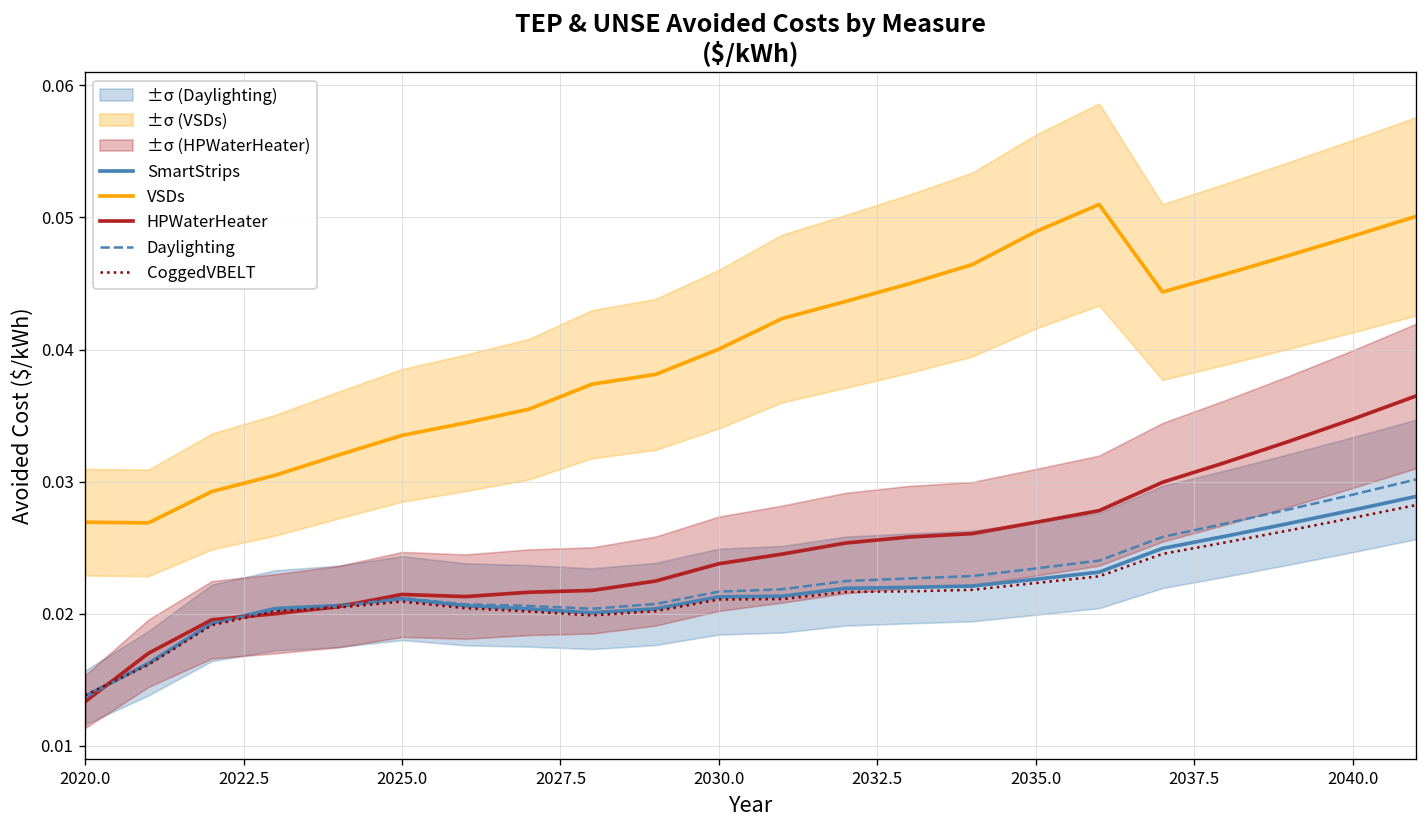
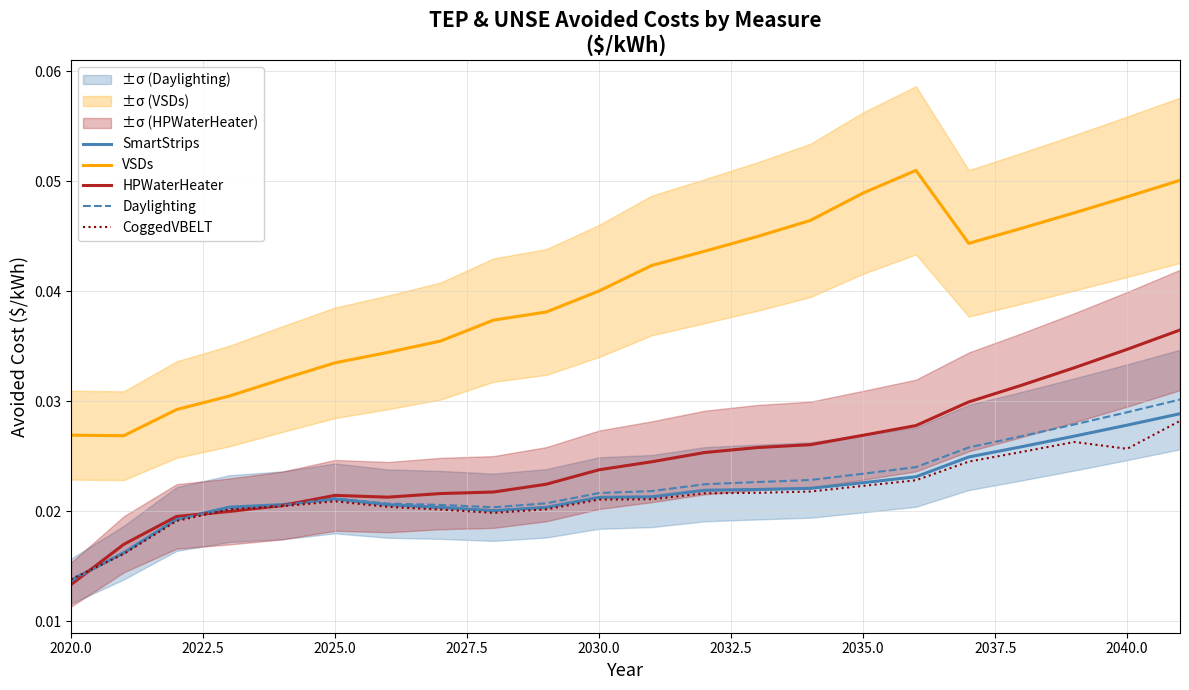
CoggedVBELT, 2040.0: 0.0272 -> 0.0257
